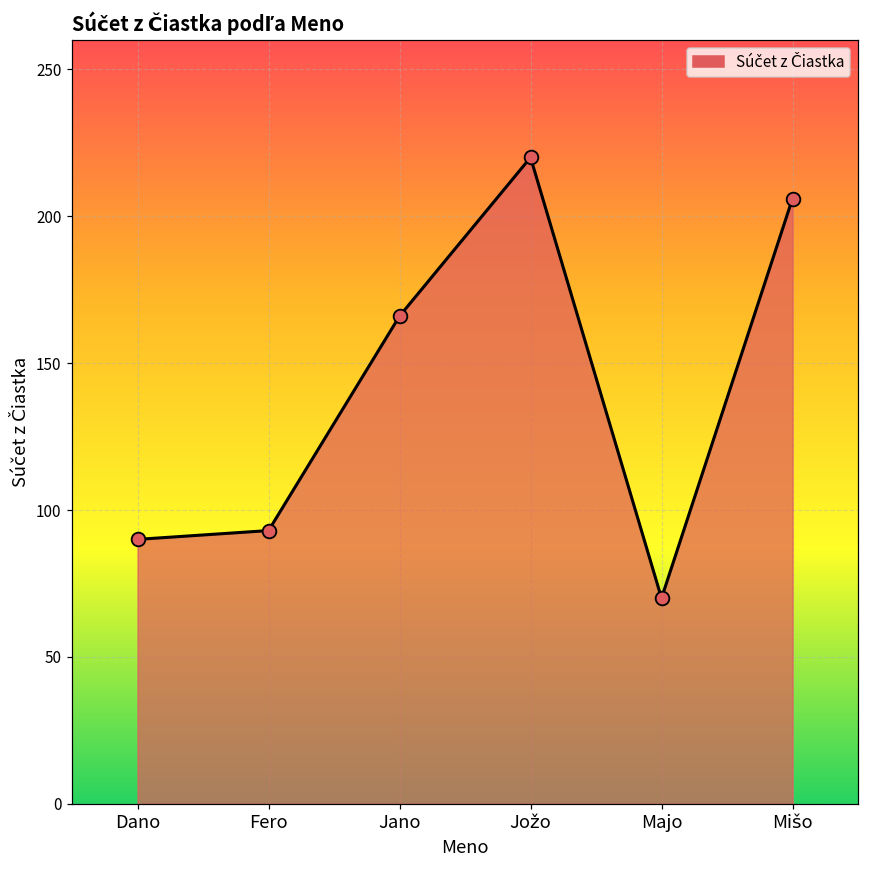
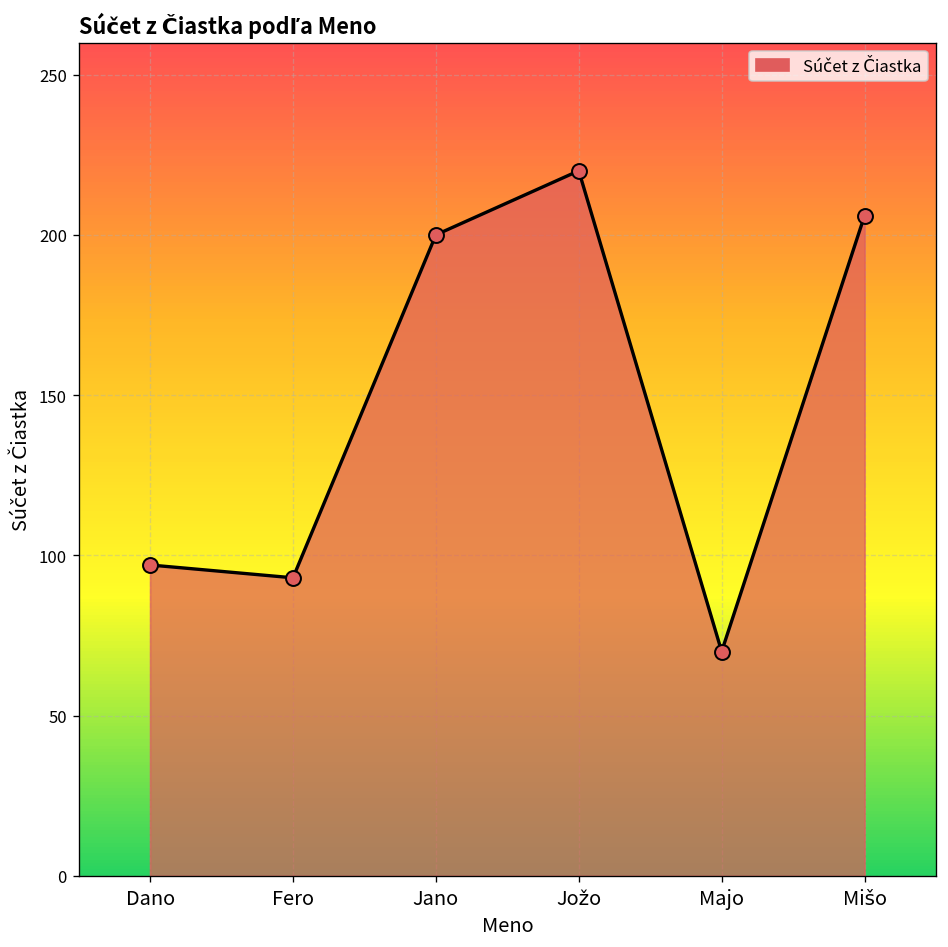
Dano: 90 -> 97
Jano: 166 -> 200
